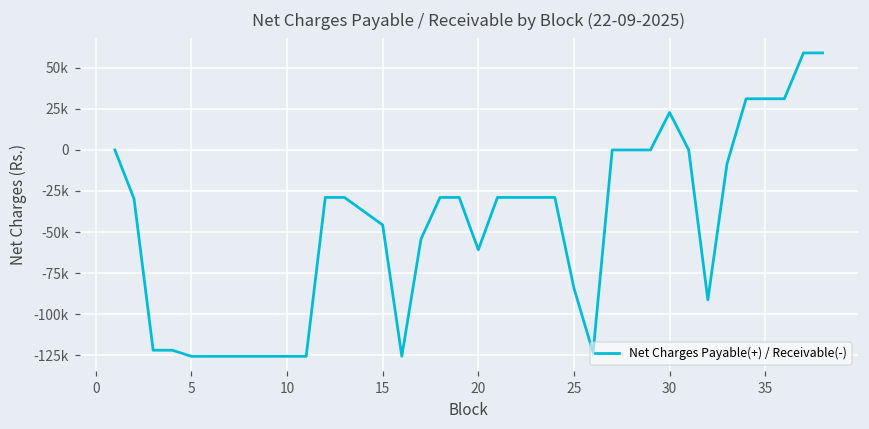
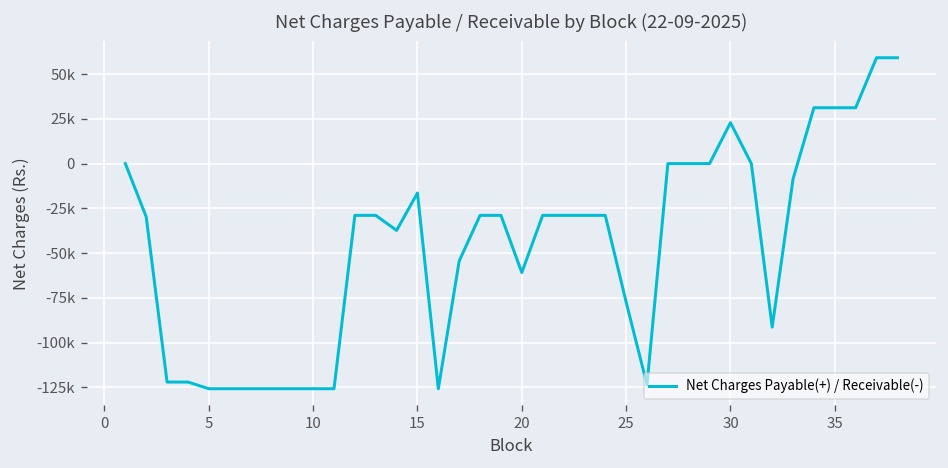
15: -46000 -> -16000
25: -84000 -> -77000
